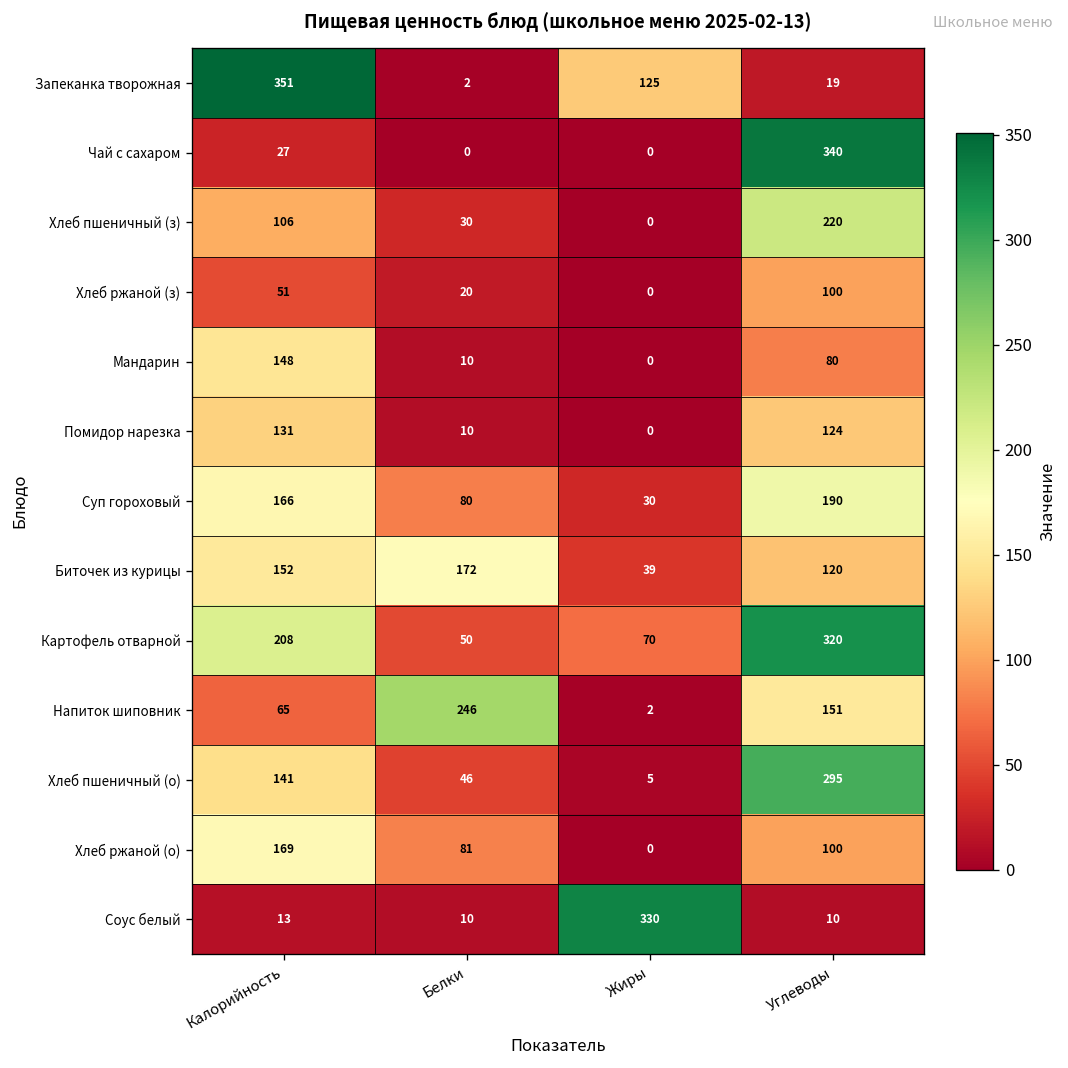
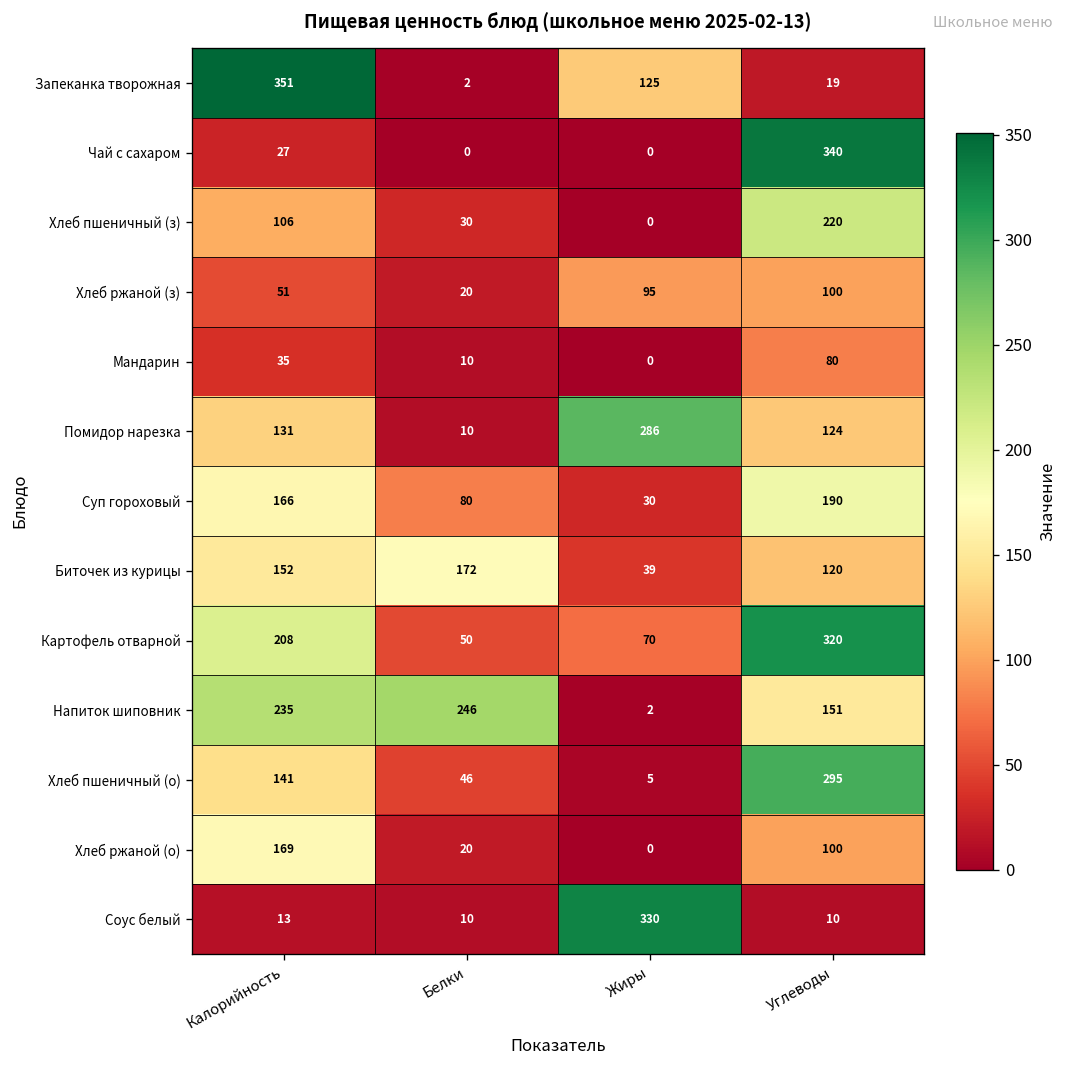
Хлеб ржаной (з), Жиры: 0 -> 95
Мандарин, Калорийность: 148 -> 35
Помидор нарезка, Жиры: 0 -> 286
Напиток шиповник, Калорийность: 65 -> 235
Хлеб ржаной (о), Белки: 81 -> 20
